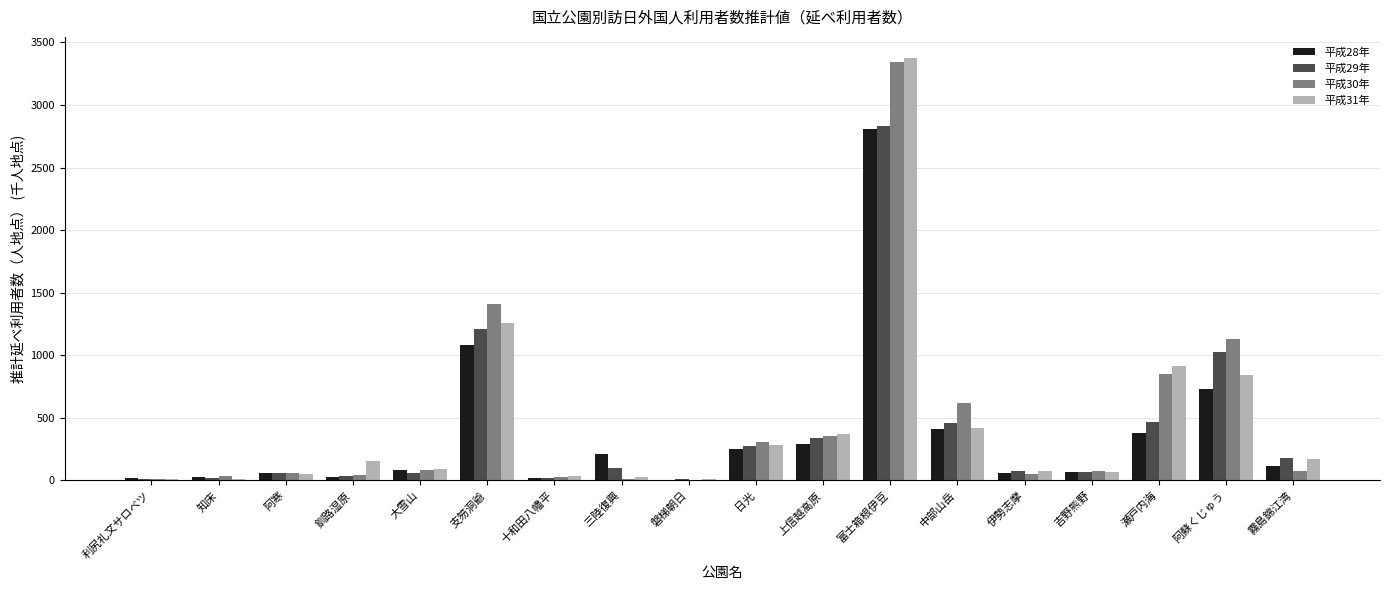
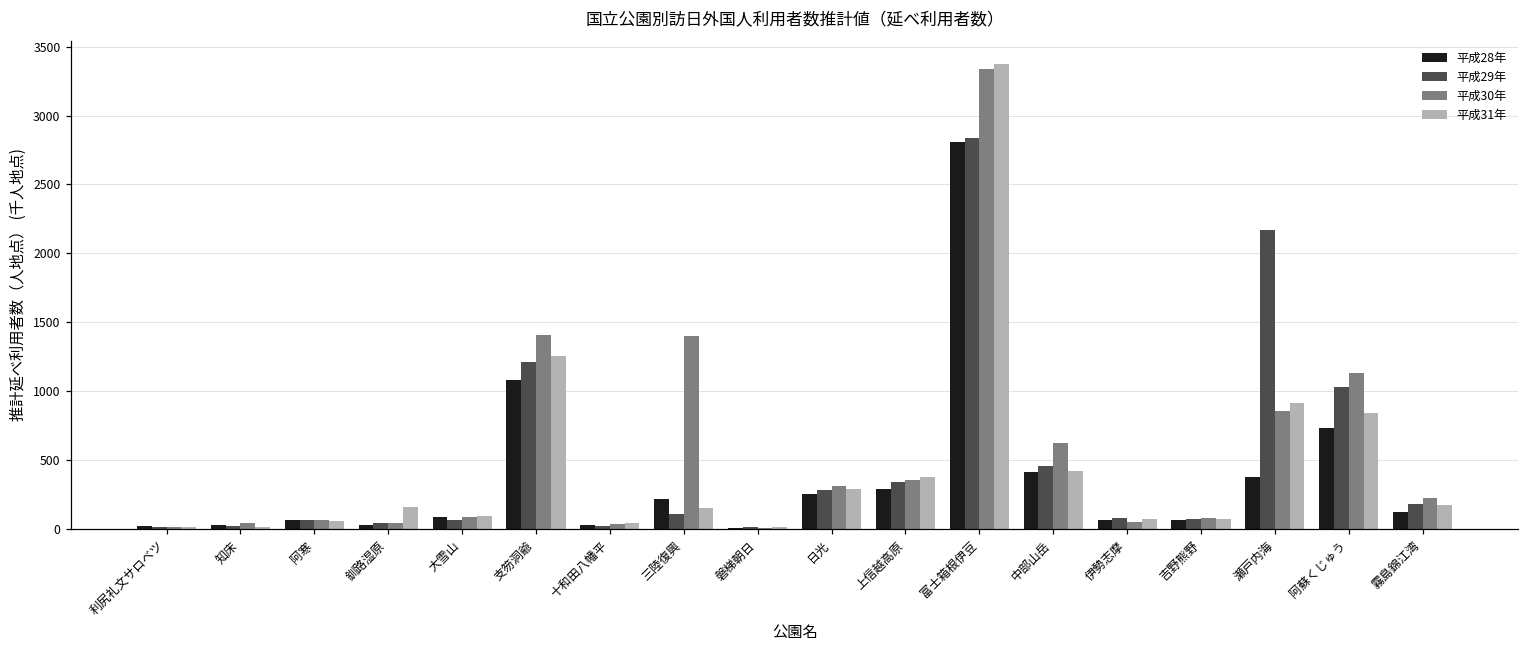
平成30年, 三陸復興: 10 -> 1400
平成31年, 三陸復興: 20 -> 150
平成29年, 瀬戸内海: 470 -> 2170
平成30年, 霧島錦江湾: 70 -> 220
